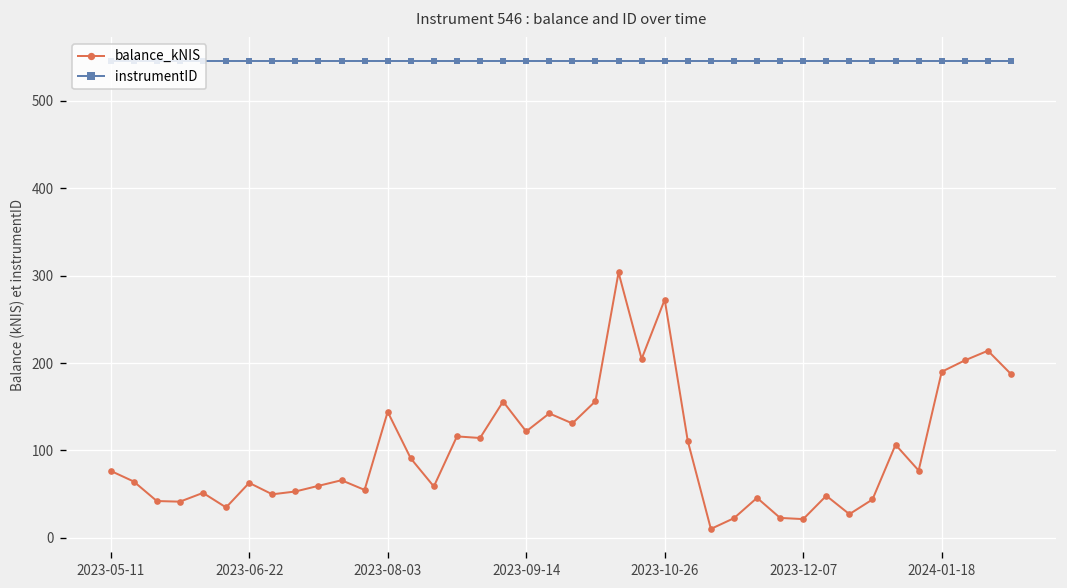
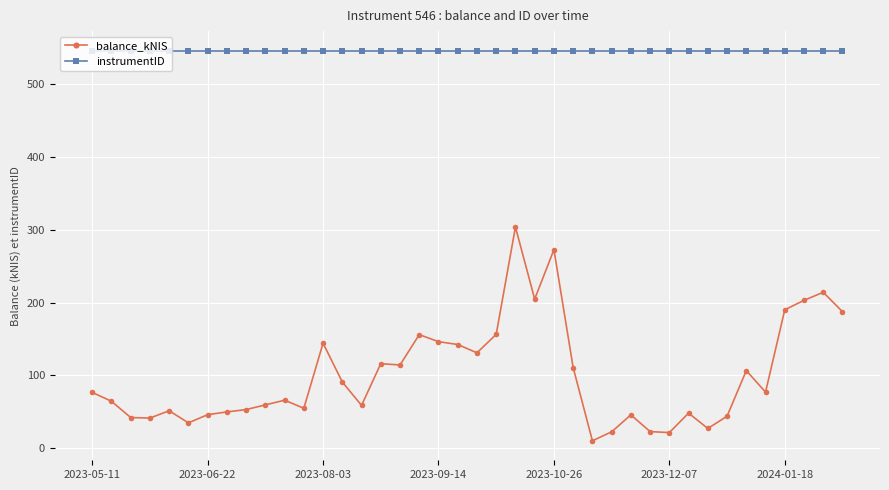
balance_kNIS, 2023-06-22: 60 -> 50
balance_kNIS, 2023-09-14: 120 -> 150
